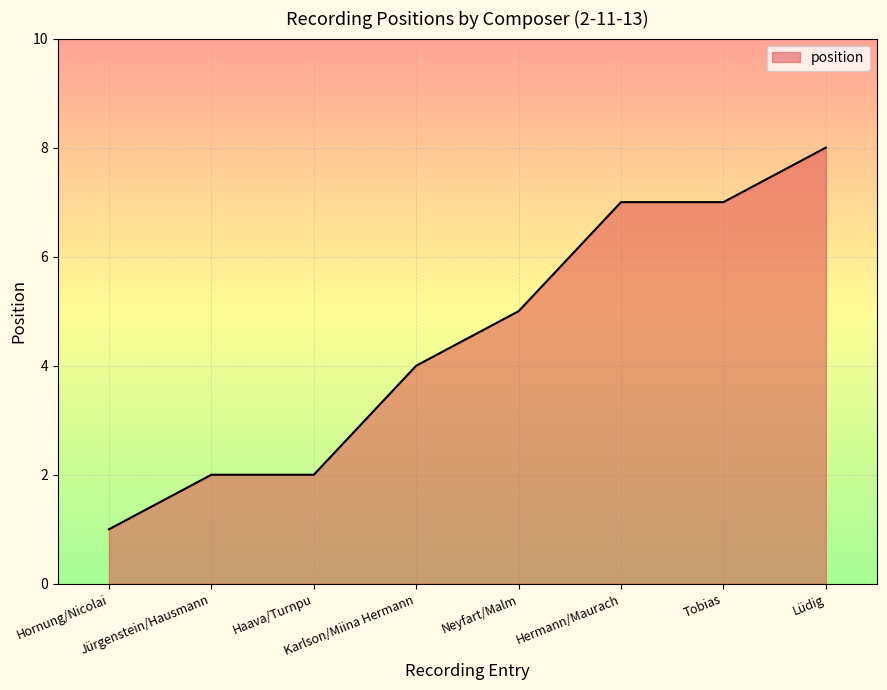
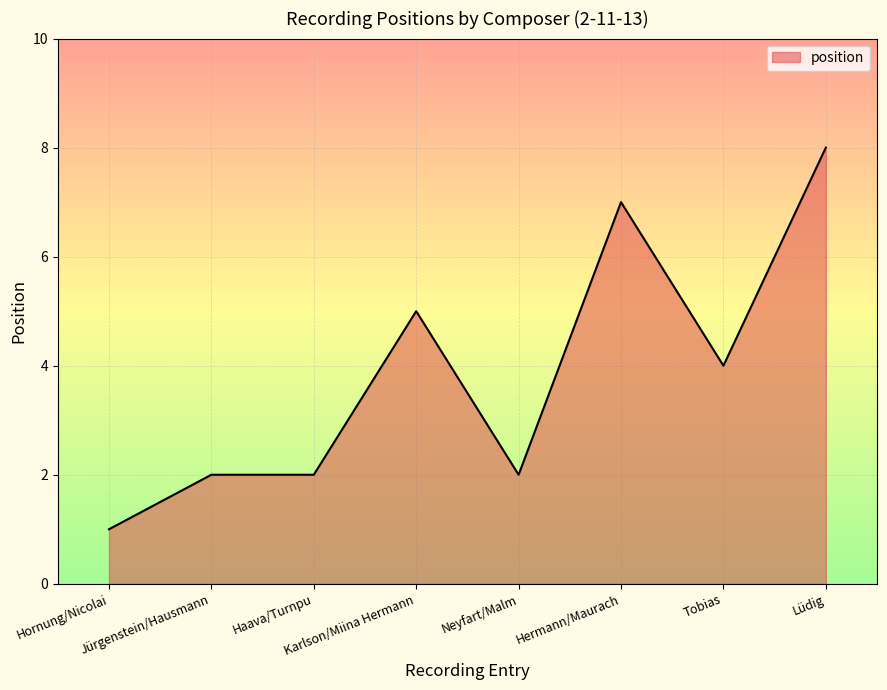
Karlson/Miina Hermann: 4 -> 5
Neyfart/Malm: 5 -> 2
Tobias: 7 -> 4
